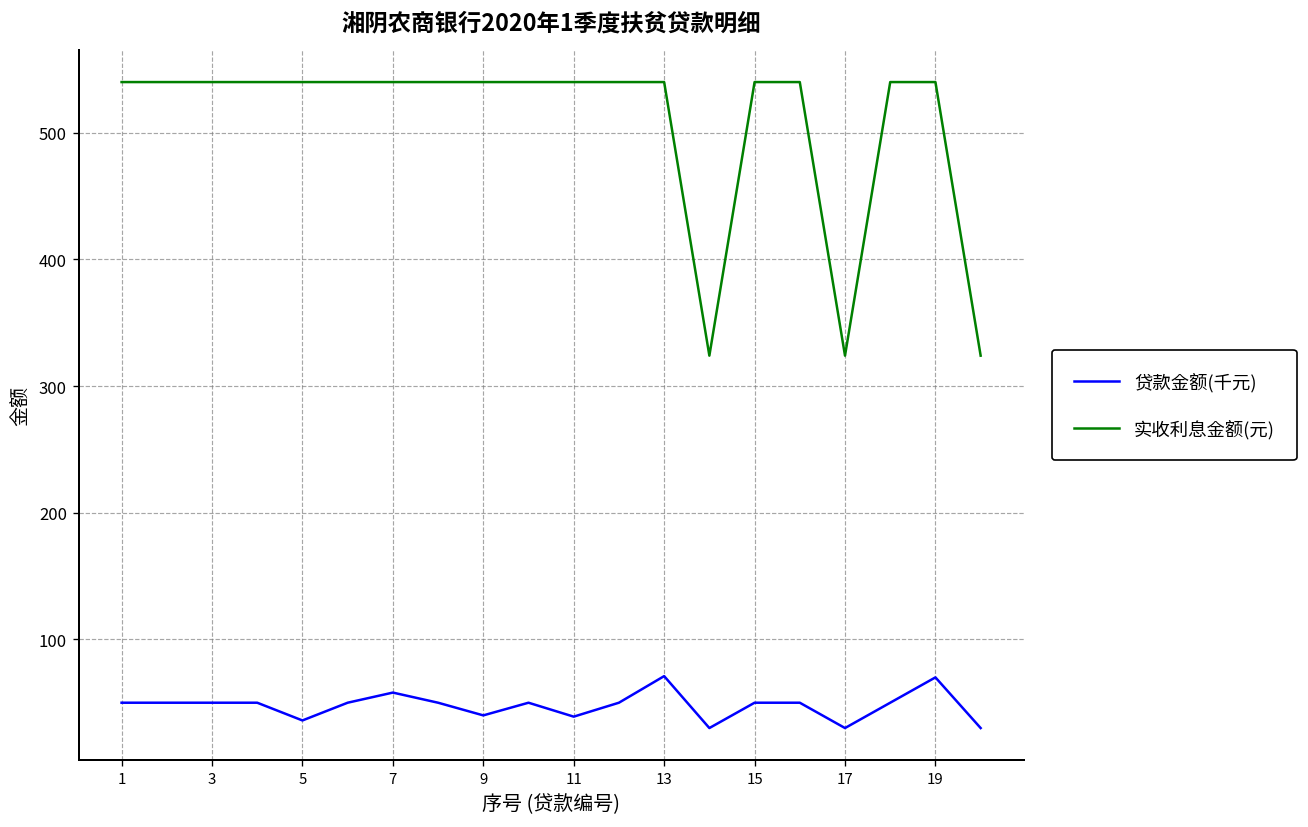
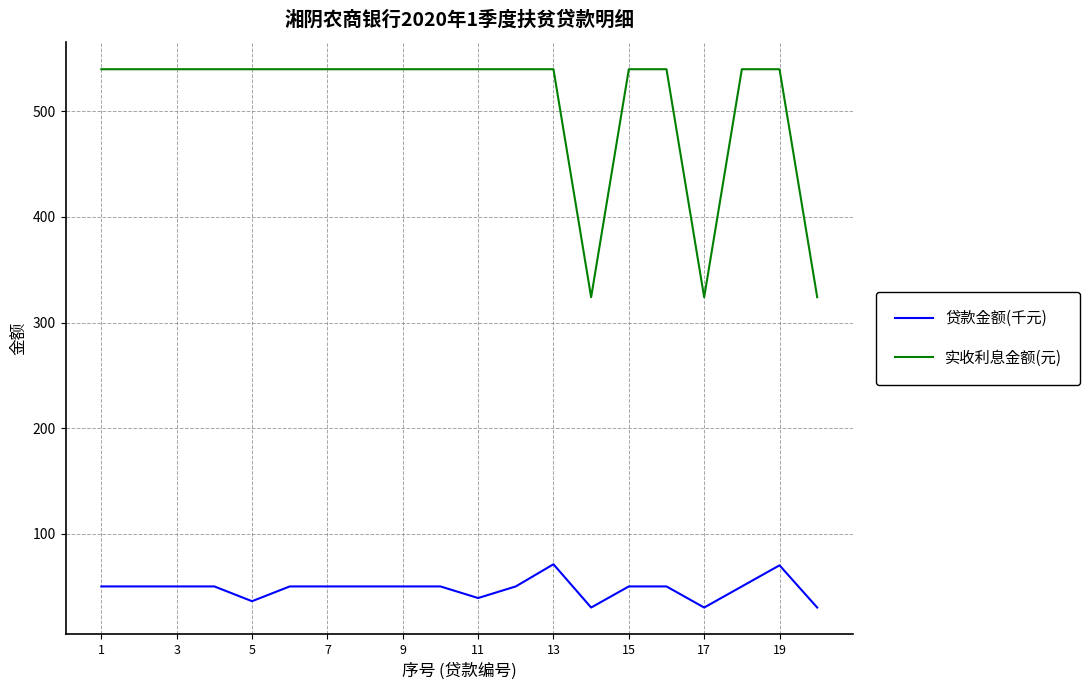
贷款金额(千元), 7: 58 -> 50
贷款金额(千元), 9: 40 -> 50
